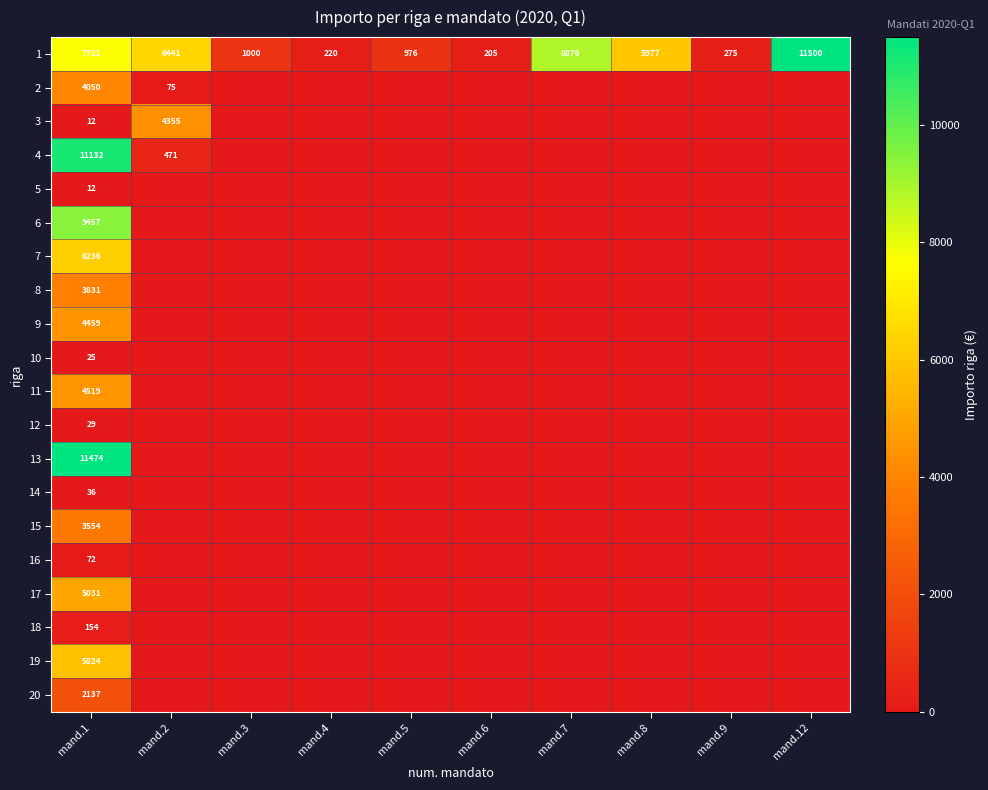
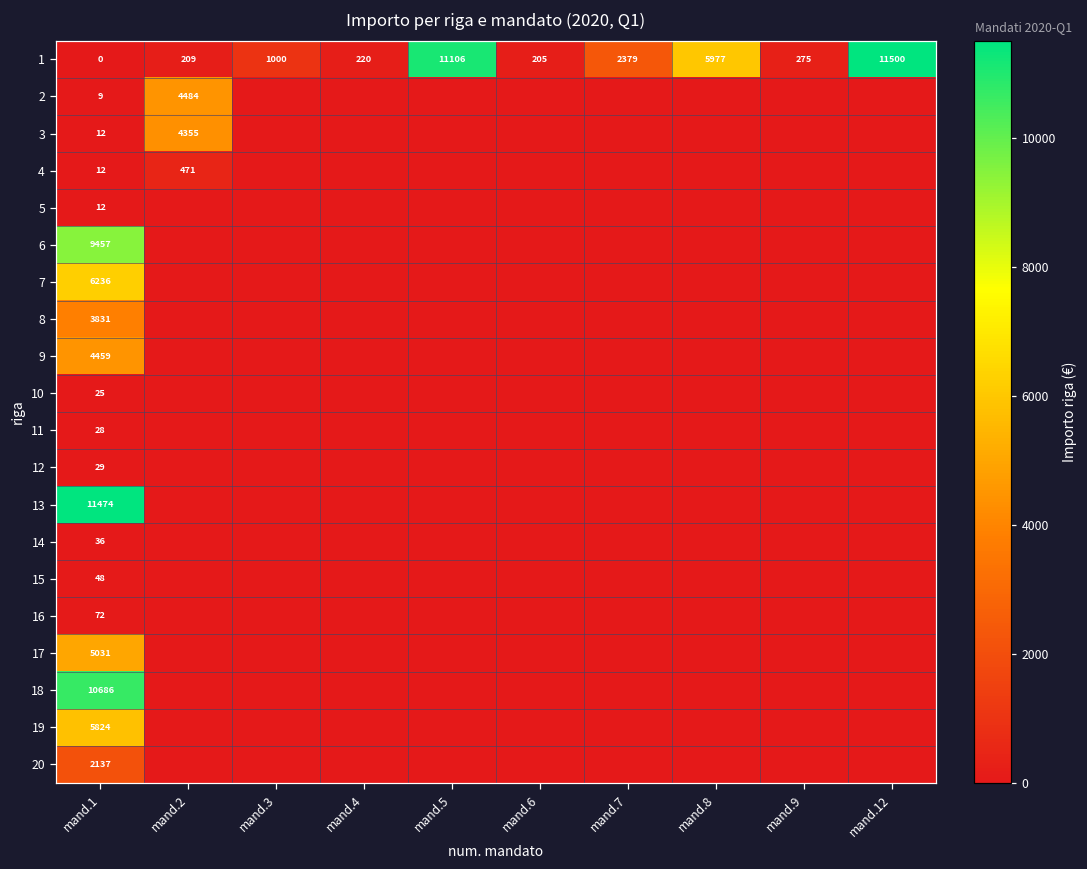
1, mand.1: 7721 -> 0
1, mand.2: 6441 -> 209
1, mand.5: 976 -> 11106
1, mand.7: 8876 -> 2379
2, mand.1: 4050 -> 9
2, mand.2: 75 -> 4484
4, mand.1: 11132 -> 12
11, mand.1: 4519 -> 28
15, mand.1: 3554 -> 48
18, mand.1: 154 -> 10686
